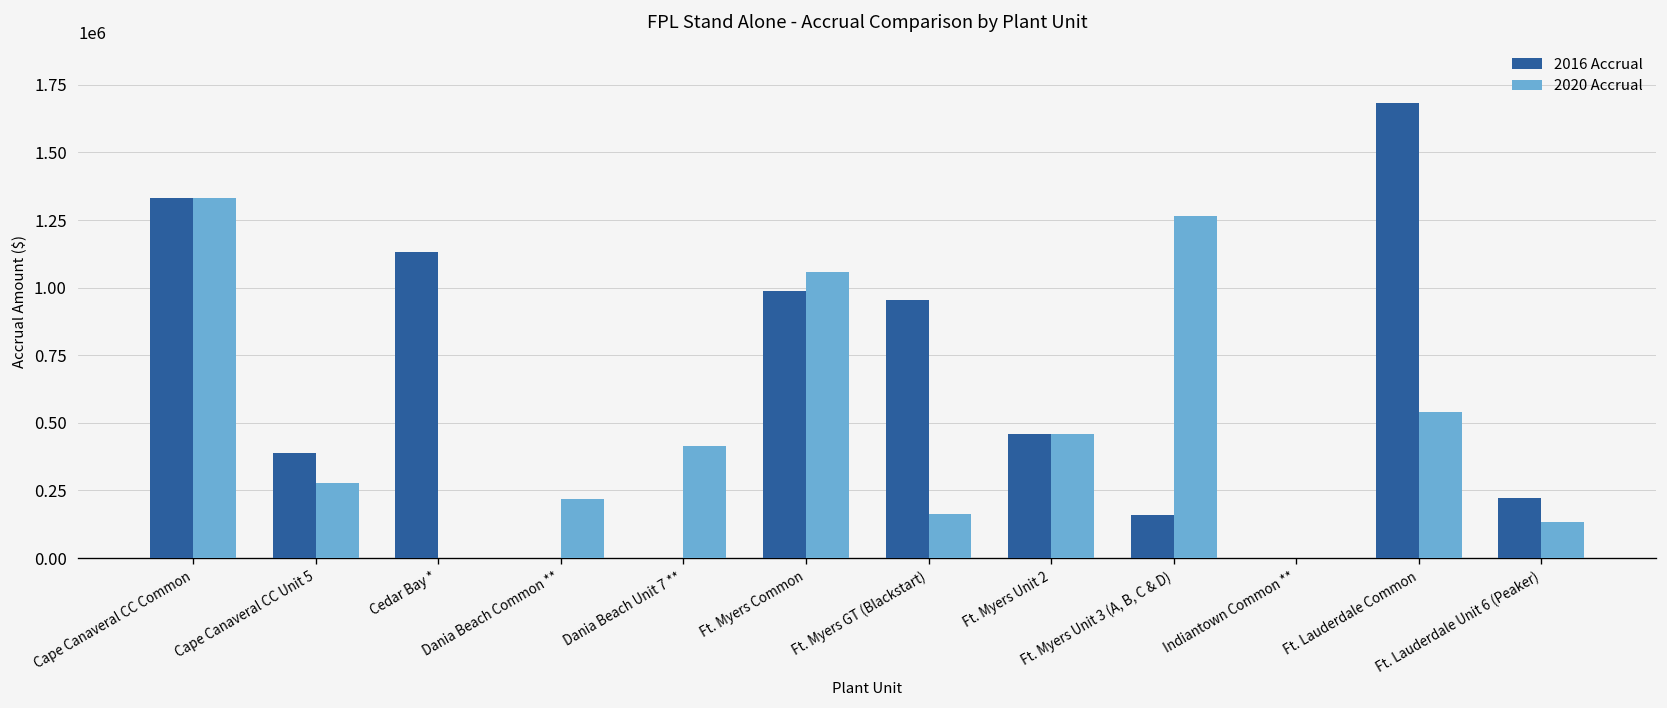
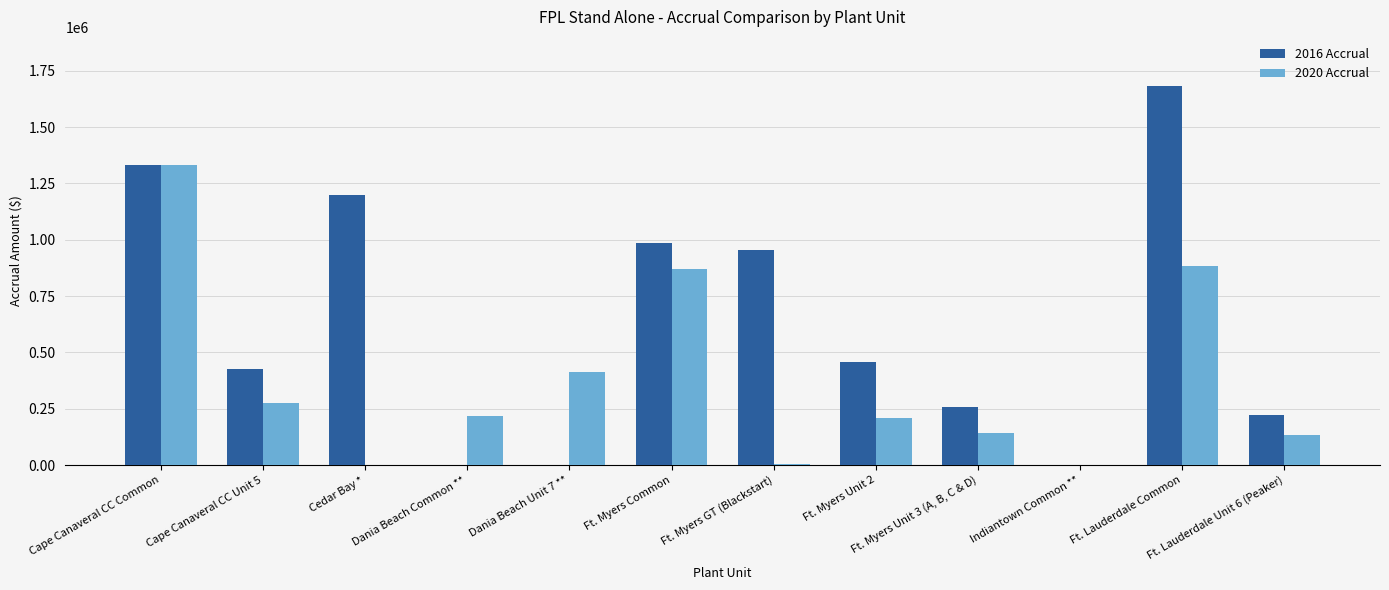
2016 Accrual, Cape Canaveral CC Unit 5: 390000 -> 430000
2016 Accrual, Cedar Bay *: 1130000 -> 1200000
2020 Accrual, Ft. Myers Common: 1060000 -> 870000
2020 Accrual, Ft. Myers GT (Blackstart): 160000 -> 10000
2020 Accrual, Ft. Myers Unit 2: 460000 -> 210000
2016 Accrual, Ft. Myers Unit 3 (A, B, C & D): 160000 -> 260000
2020 Accrual, Ft. Myers Unit 3 (A, B, C & D): 1260000 -> 140000
2020 Accrual, Ft. Lauderdale Common: 540000 -> 880000
